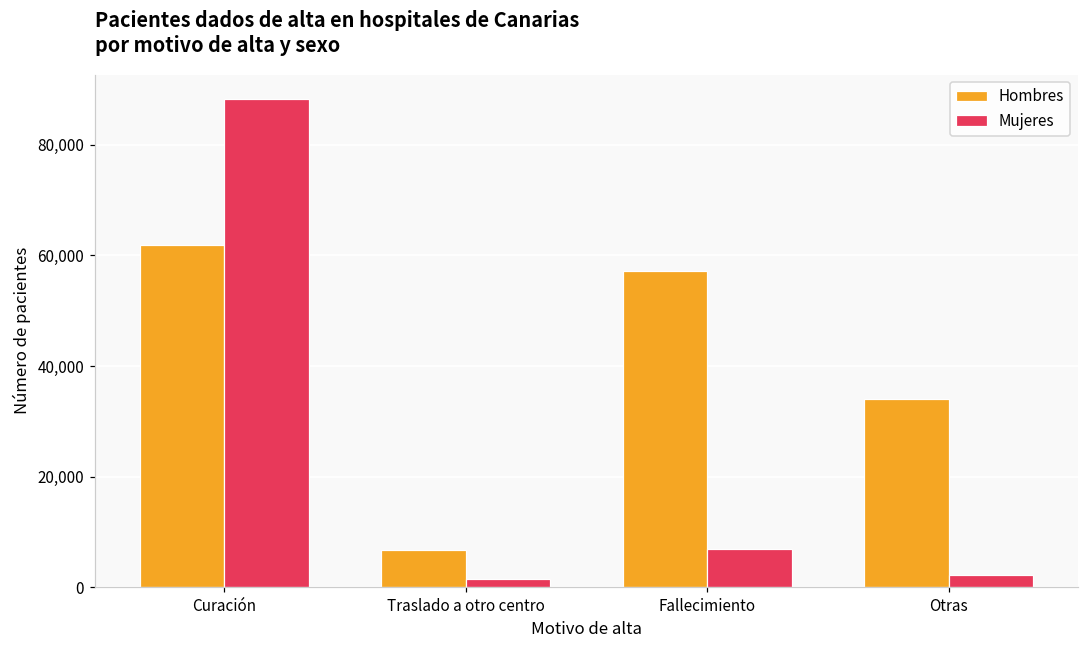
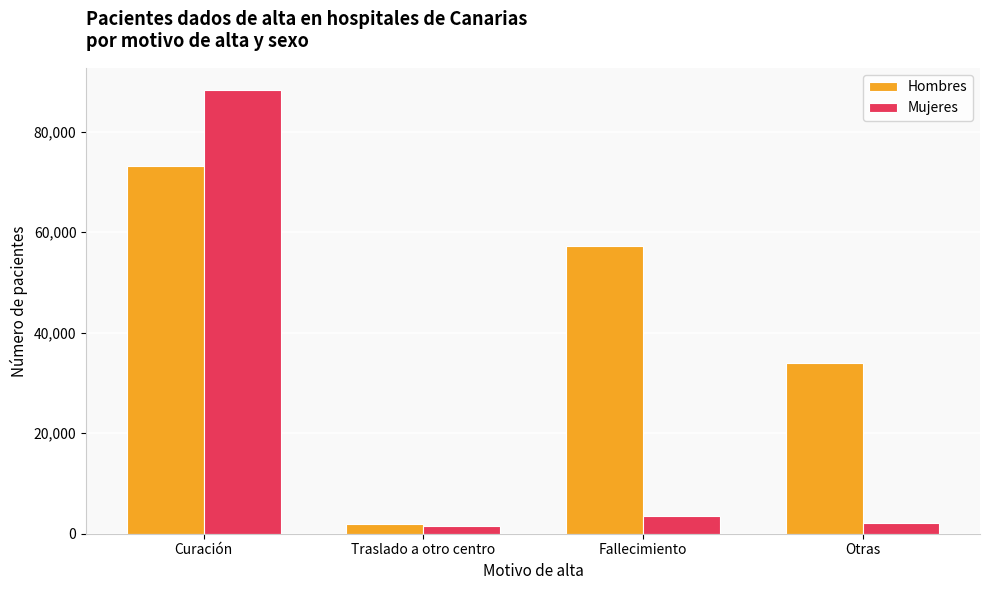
Hombres, Curación: 62,000 -> 73,000
Hombres, Traslado a otro centro: 7,000 -> 2,000
Mujeres, Fallecimiento: 7,000 -> 3,000
